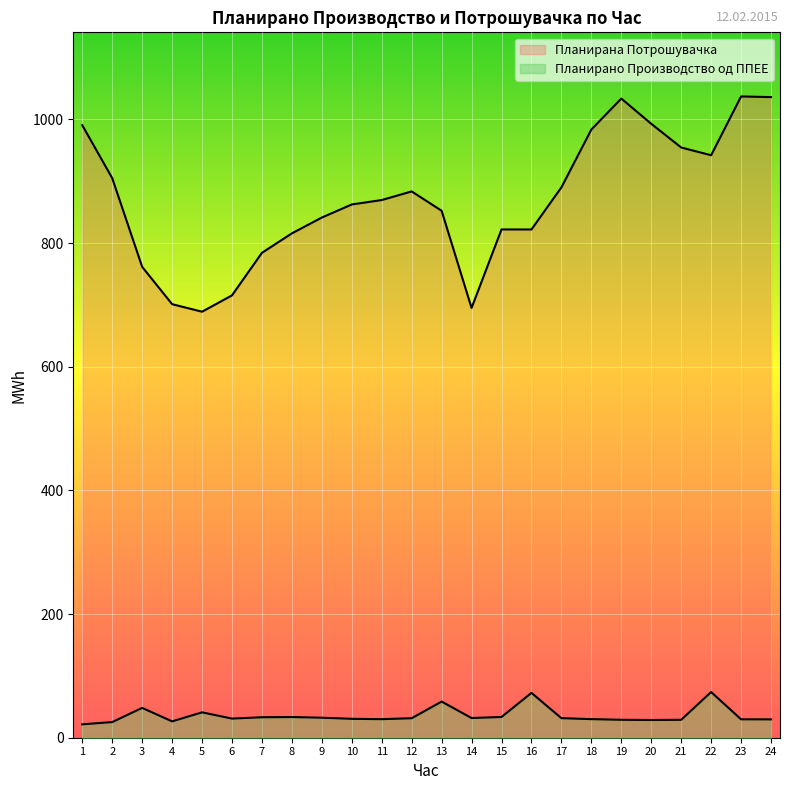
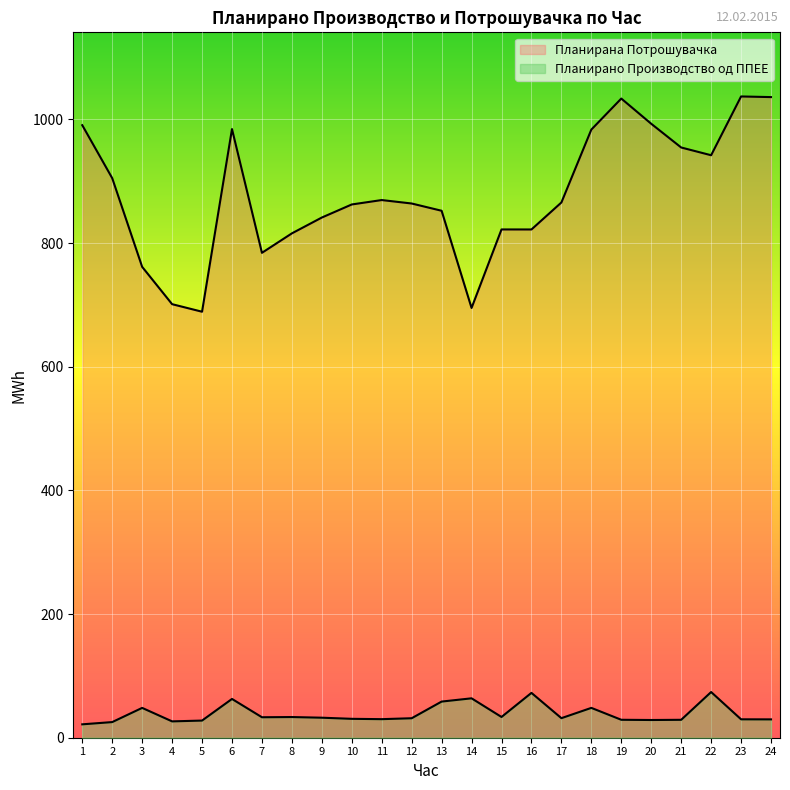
Планирано Производство од ППЕЕ, 5: 40 -> 30
Планирана Потрошувачка, 6: 720 -> 980
Планирано Производство од ППЕЕ, 6: 30 -> 60
Планирана Потрошувачка, 12: 880 -> 860
Планирано Производство од ППЕЕ, 14: 30 -> 60
Планирана Потрошувачка, 17: 890 -> 870
Планирано Производство од ППЕЕ, 18: 30 -> 50
